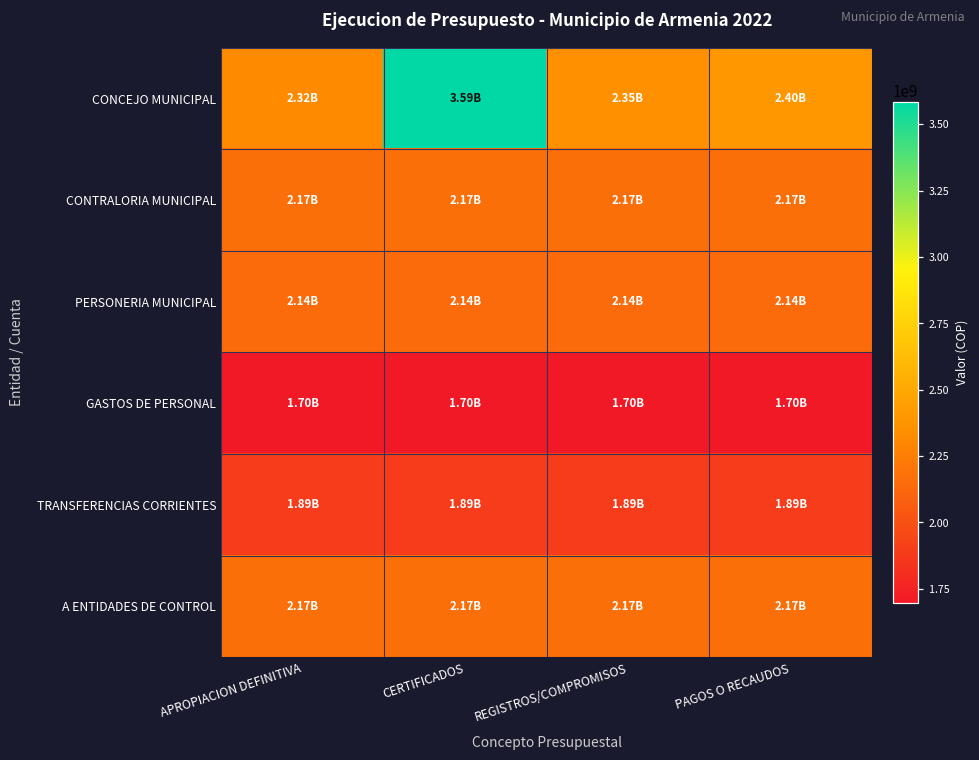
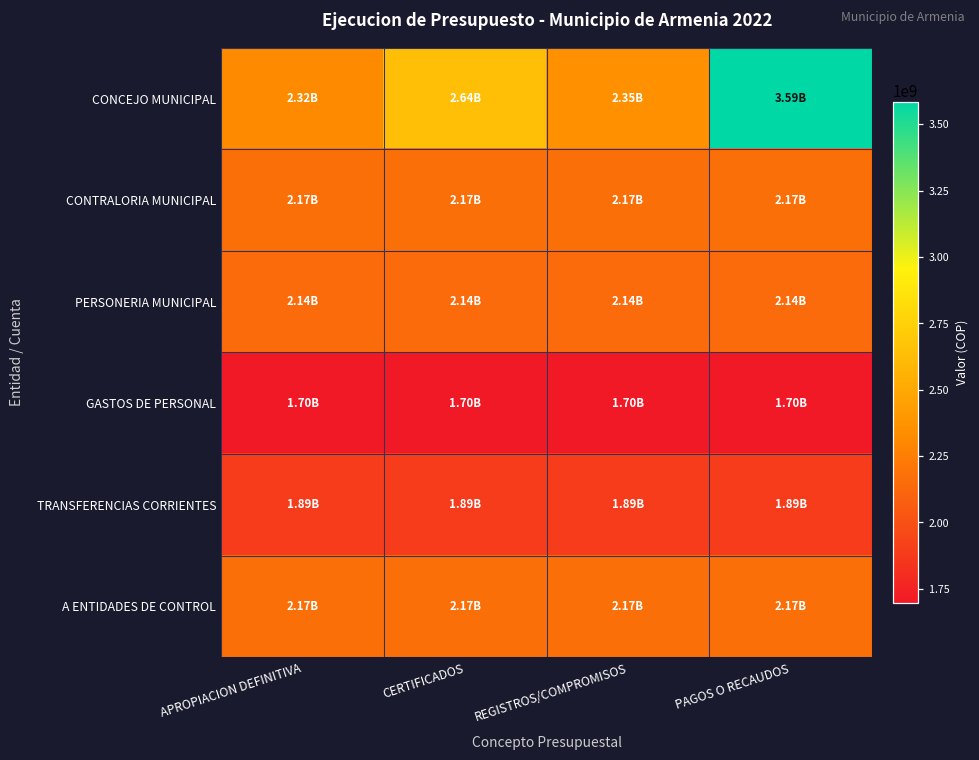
CONCEJO MUNICIPAL, CERTIFICADOS: 3.59B -> 2.64B
CONCEJO MUNICIPAL, PAGOS O RECAUDOS: 2.40B -> 3.59B
